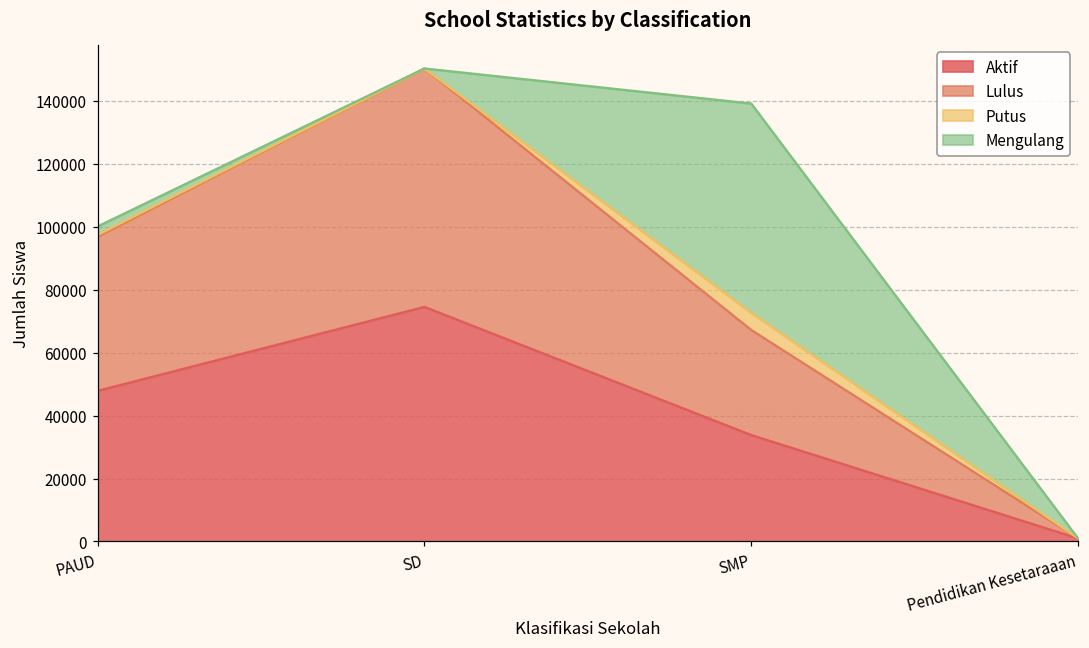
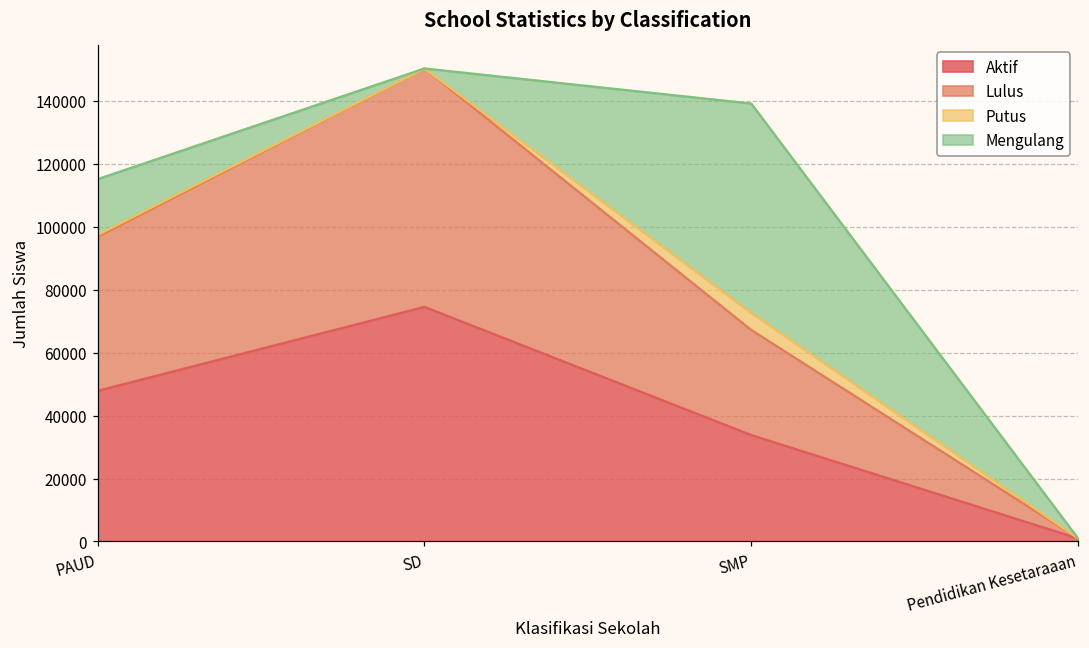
Mengulang, PAUD: 3000 -> 18000
